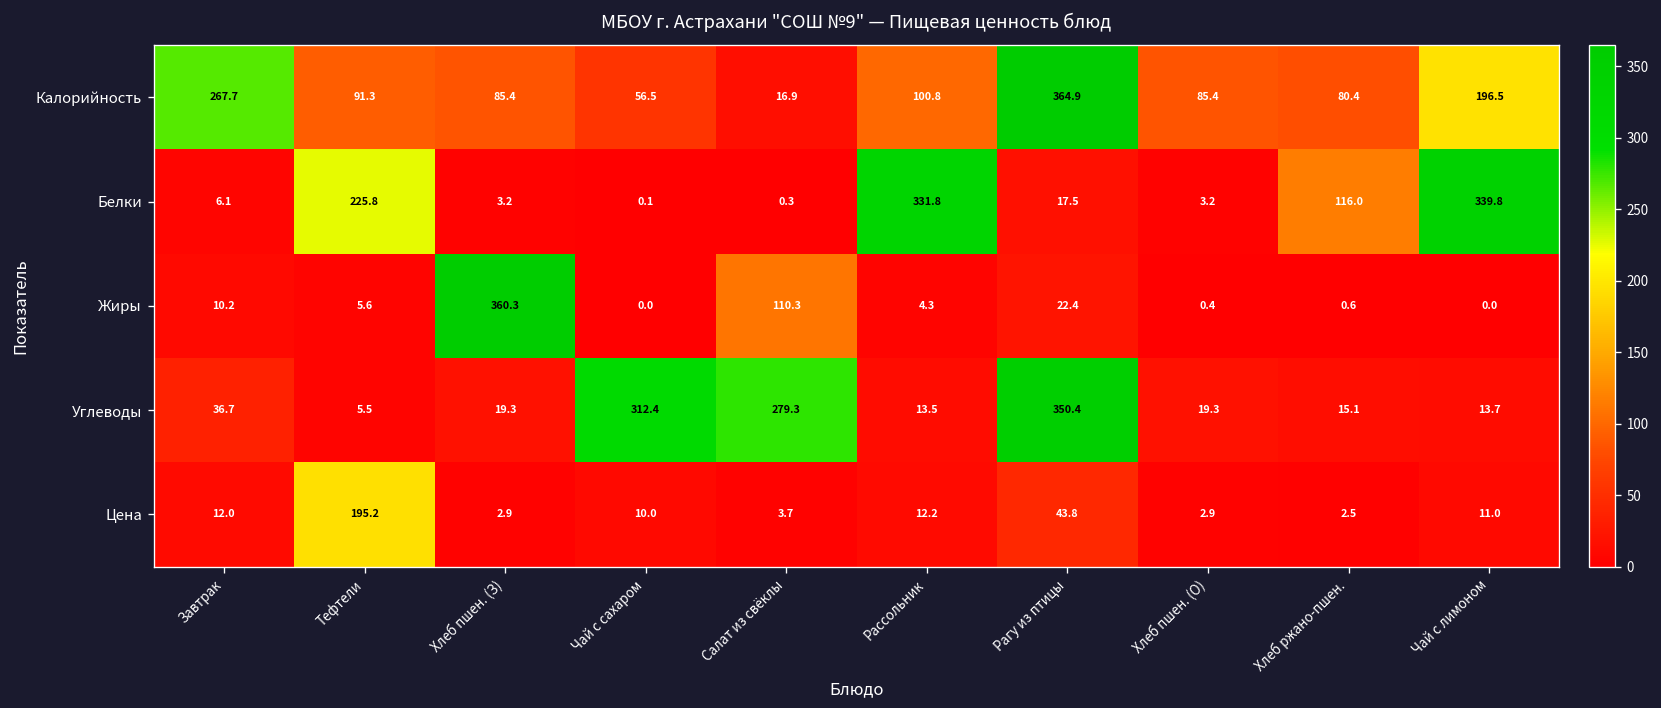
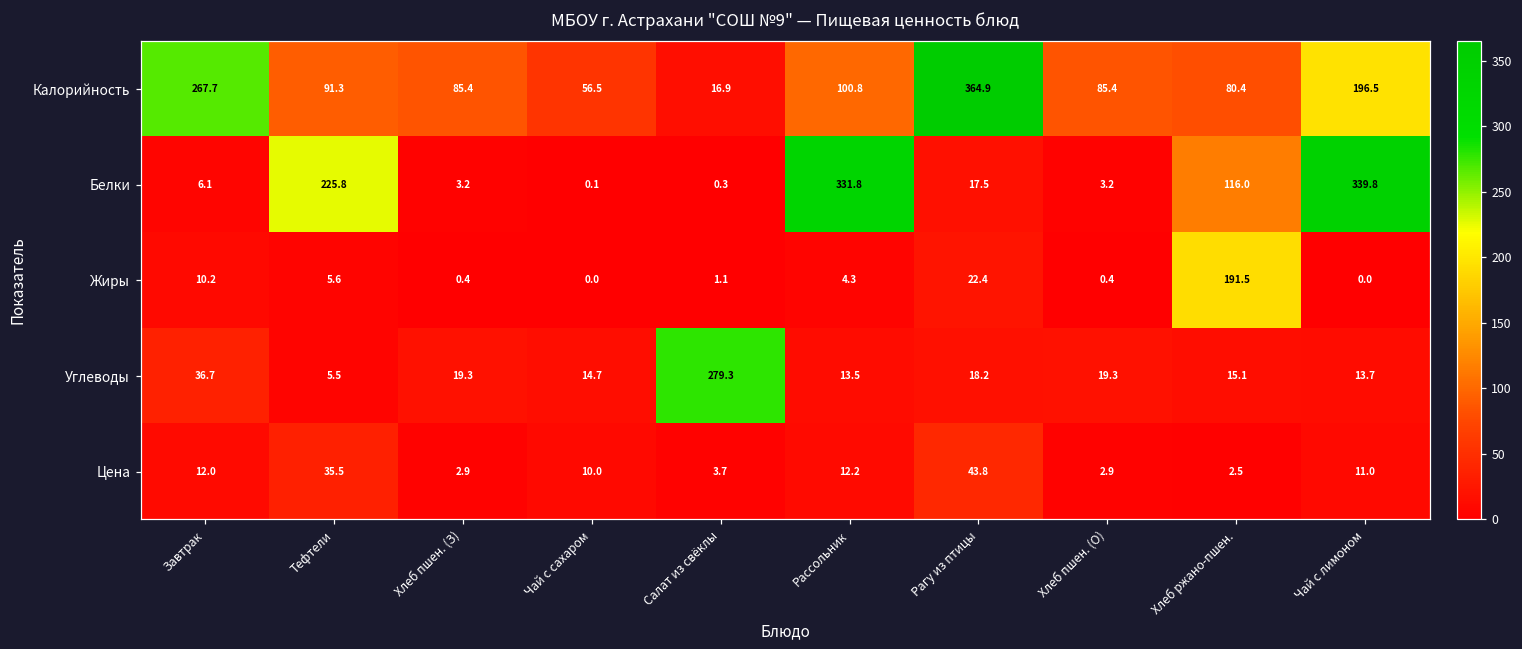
Жиры, Хлеб пшен. (З): 360.3 -> 0.4
Жиры, Салат из свёклы: 110.3 -> 1.1
Жиры, Хлеб ржано-пшен.: 0.6 -> 191.5
Углеводы, Чай с сахаром: 312.4 -> 14.7
Углеводы, Рагу из птицы: 350.4 -> 18.2
Цена, Тефтели: 195.2 -> 35.5
